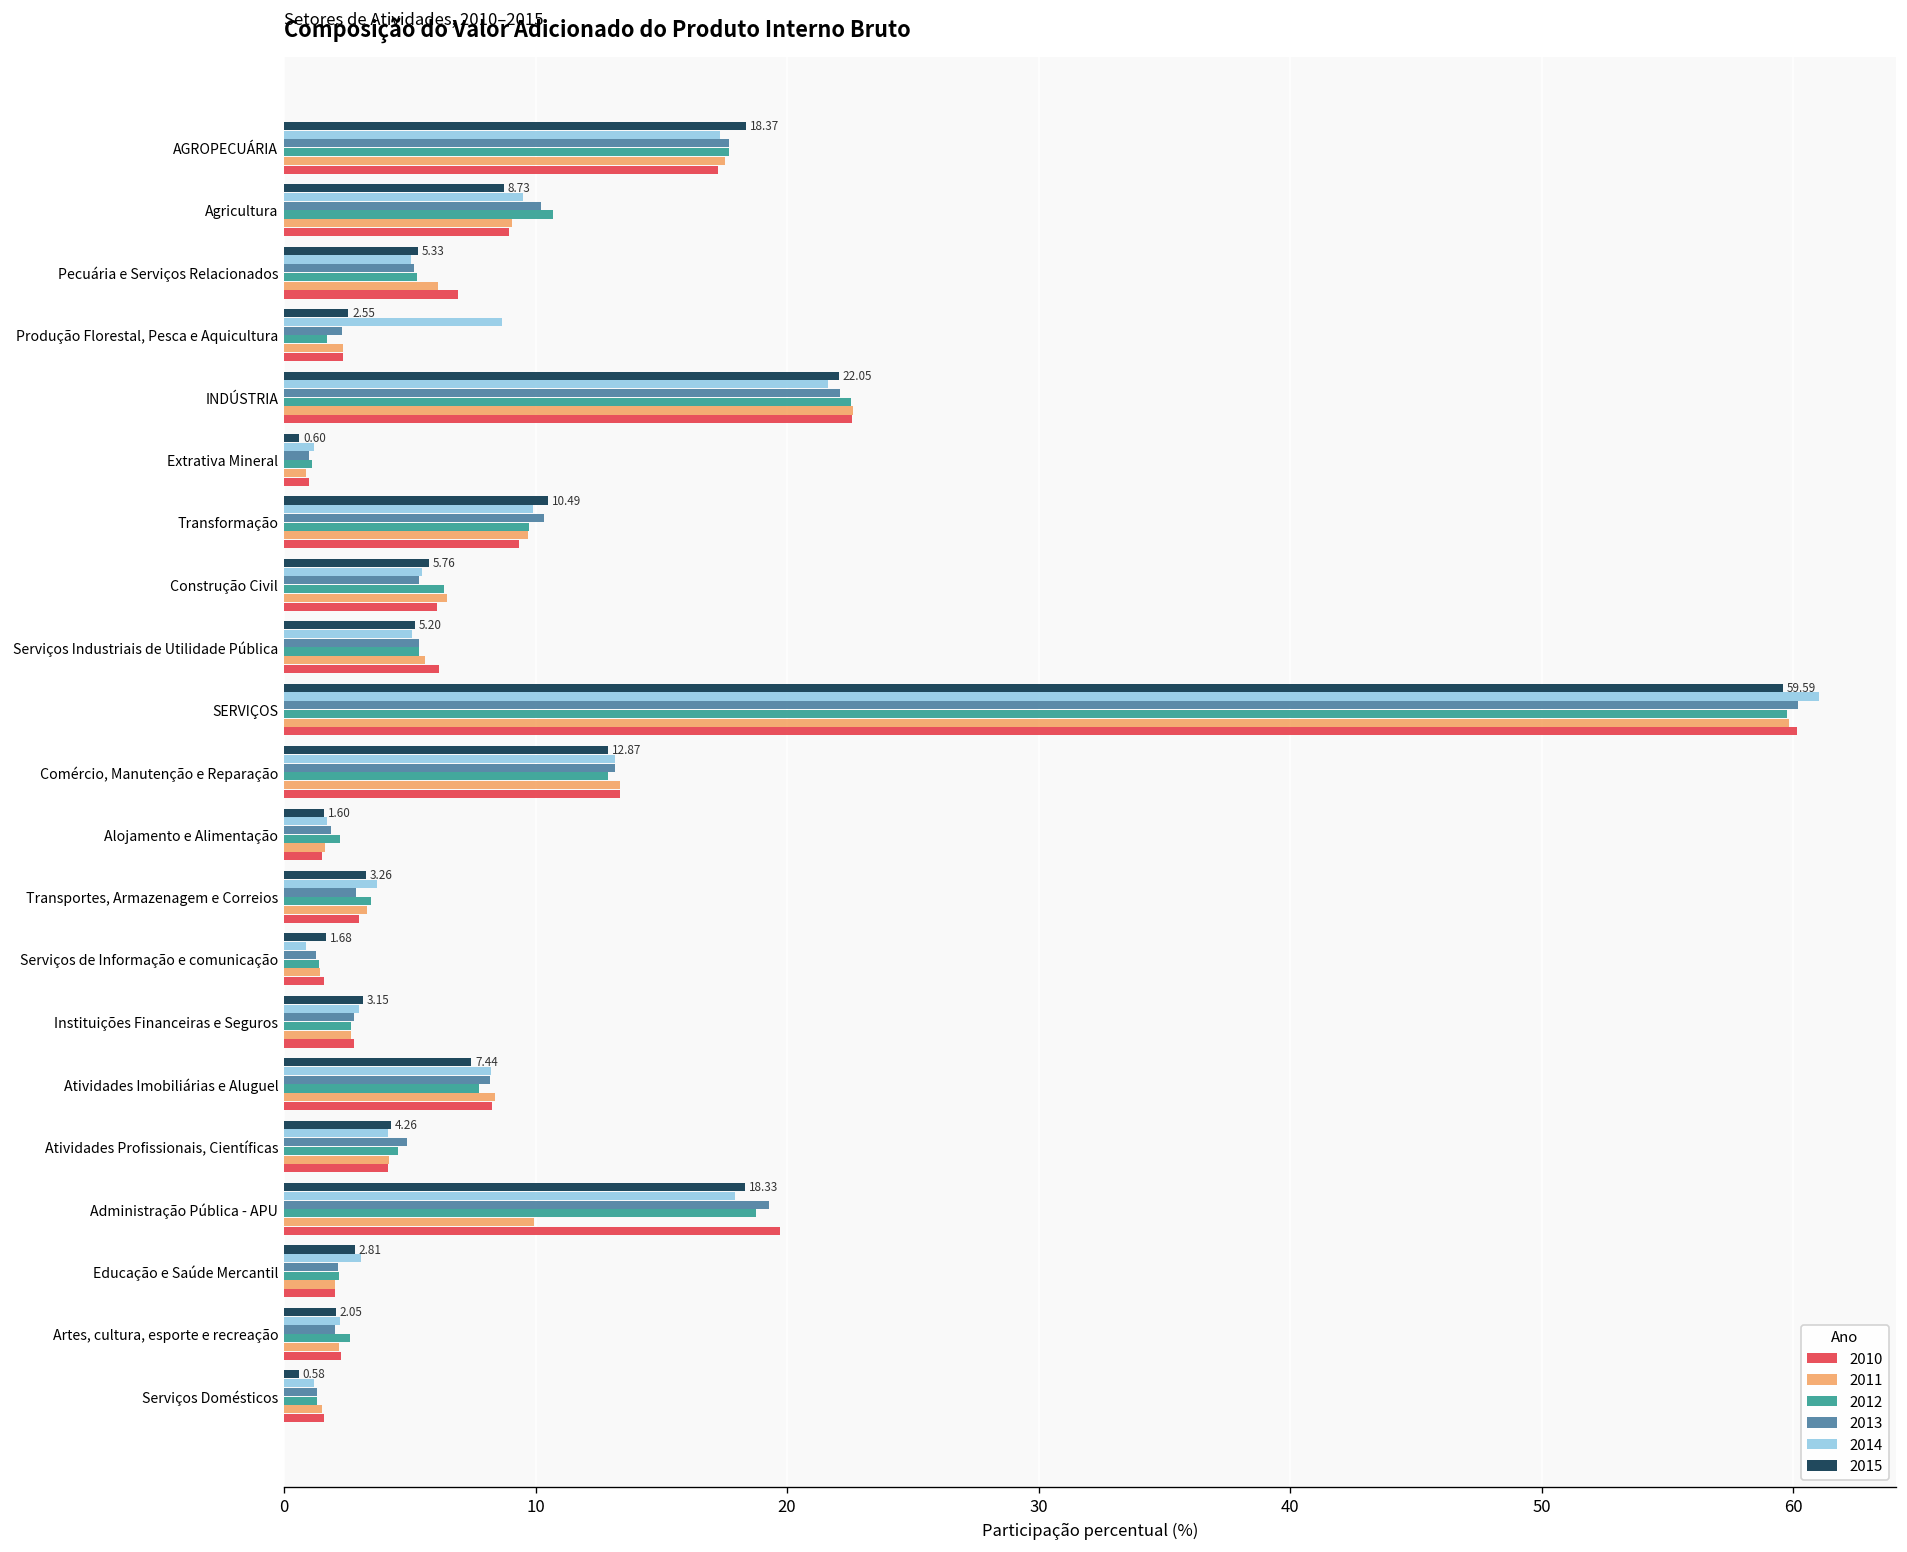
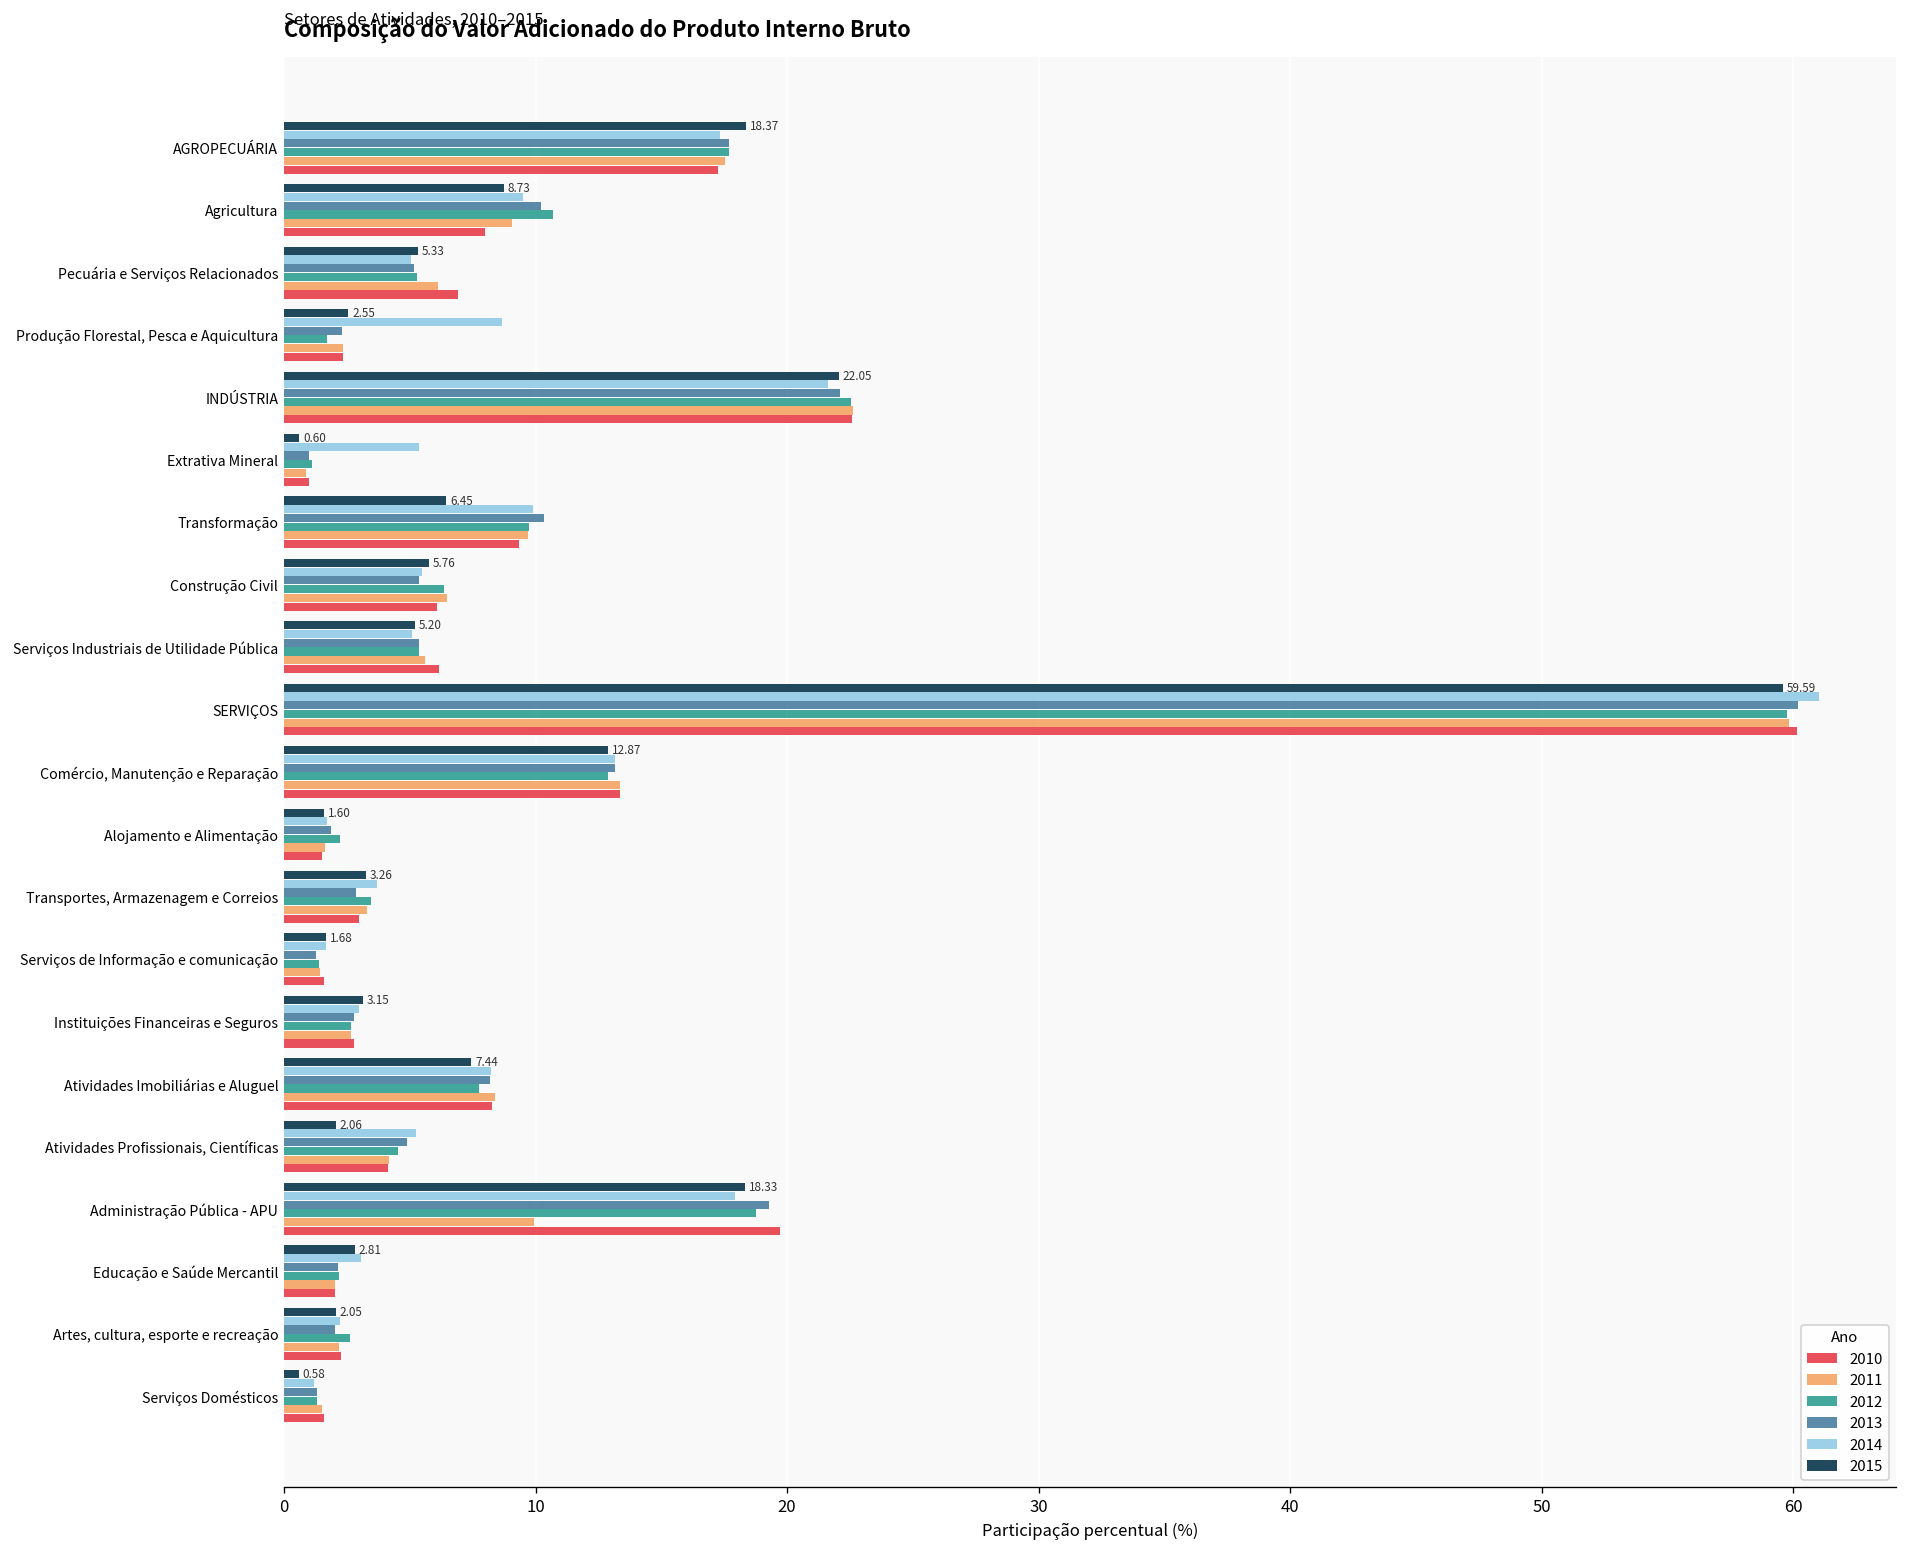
2010, Agricultura: 9.0 -> 8.0
2014, Extrativa Mineral: 1.2 -> 5.4
2015, Transformação: 10.49 -> 6.45
2014, Serviços de Informação e comunicação: 0.9 -> 1.7
2015, Atividades Profissionais, Científicas: 4.26 -> 2.06
2014, Atividades Profissionais, Científicas: 4.1 -> 5.3
